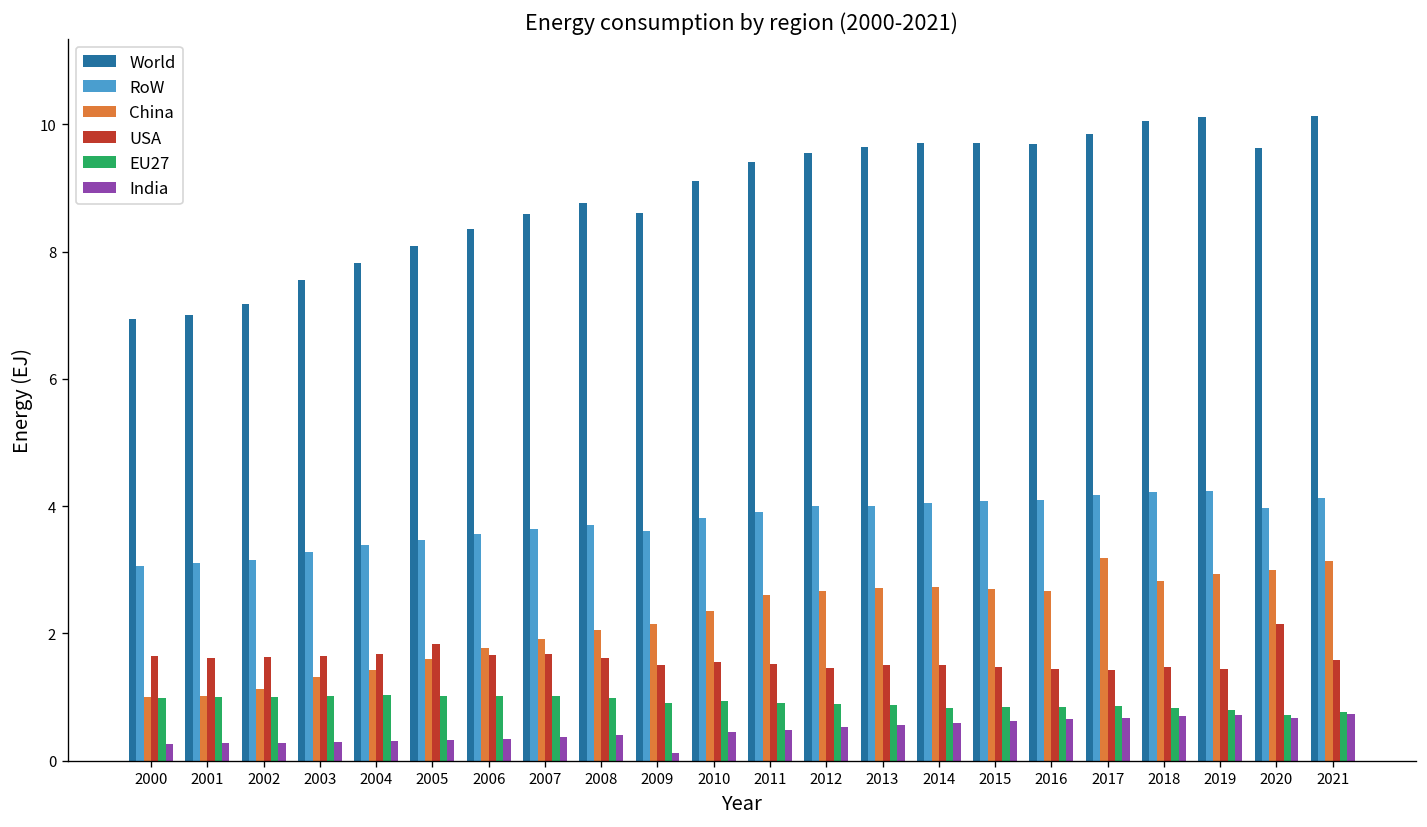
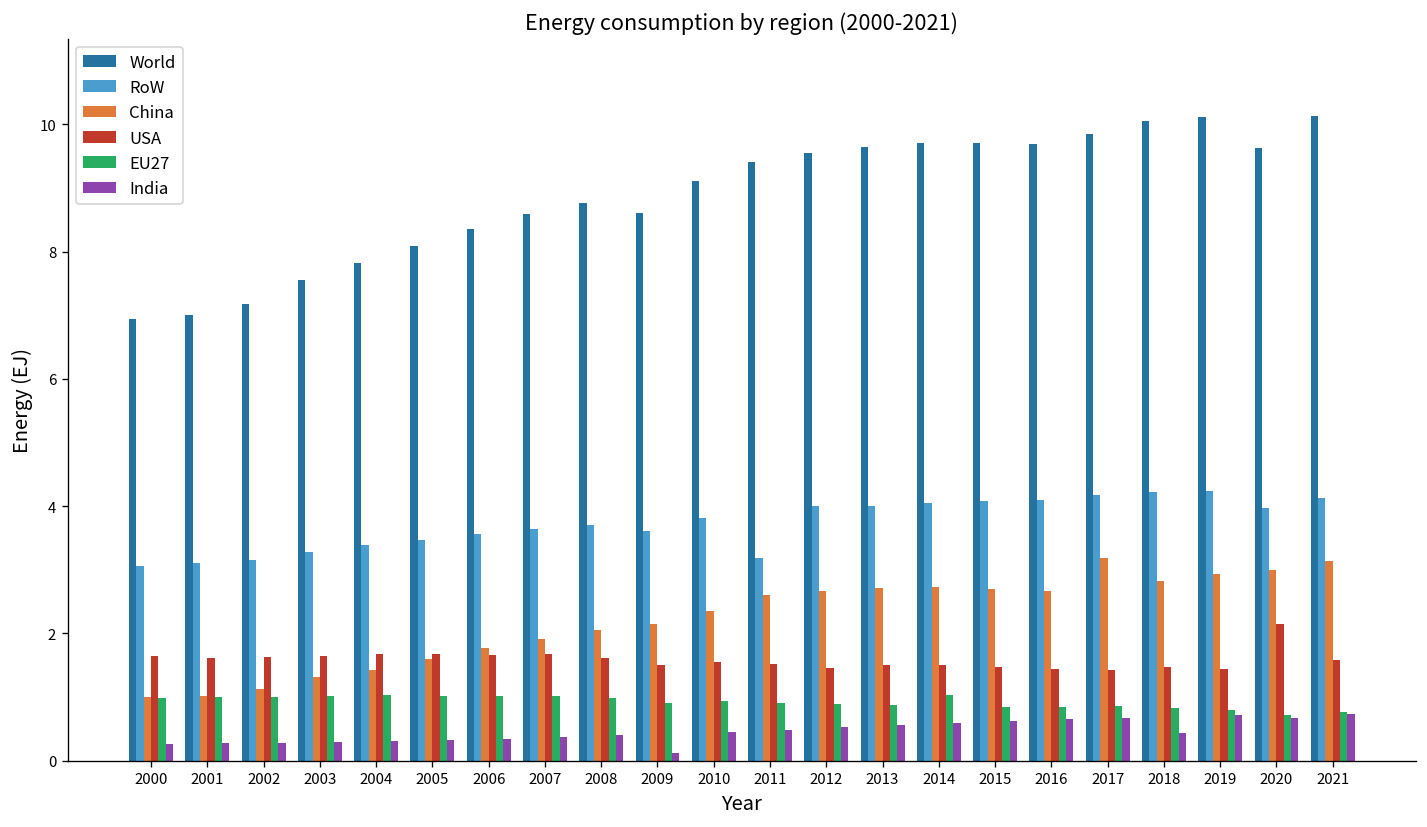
USA, 2005: 1.8 -> 1.7
RoW, 2011: 3.9 -> 3.2
EU27, 2014: 0.8 -> 1.0
India, 2018: 0.7 -> 0.4
